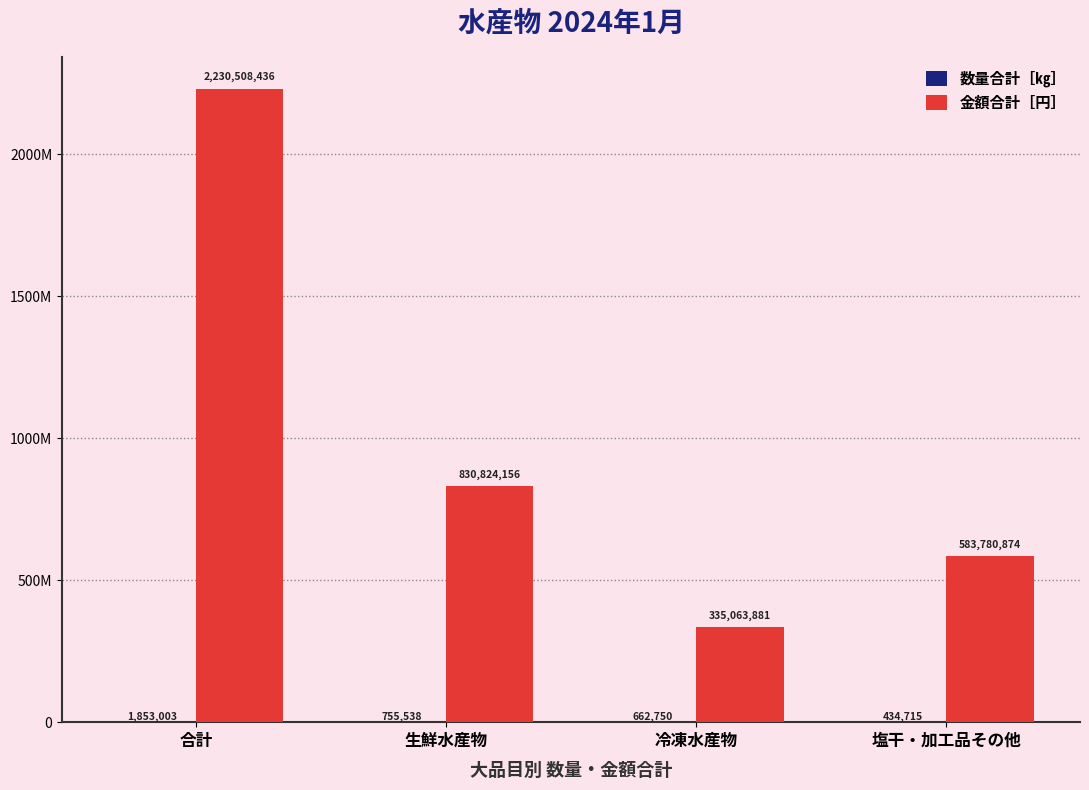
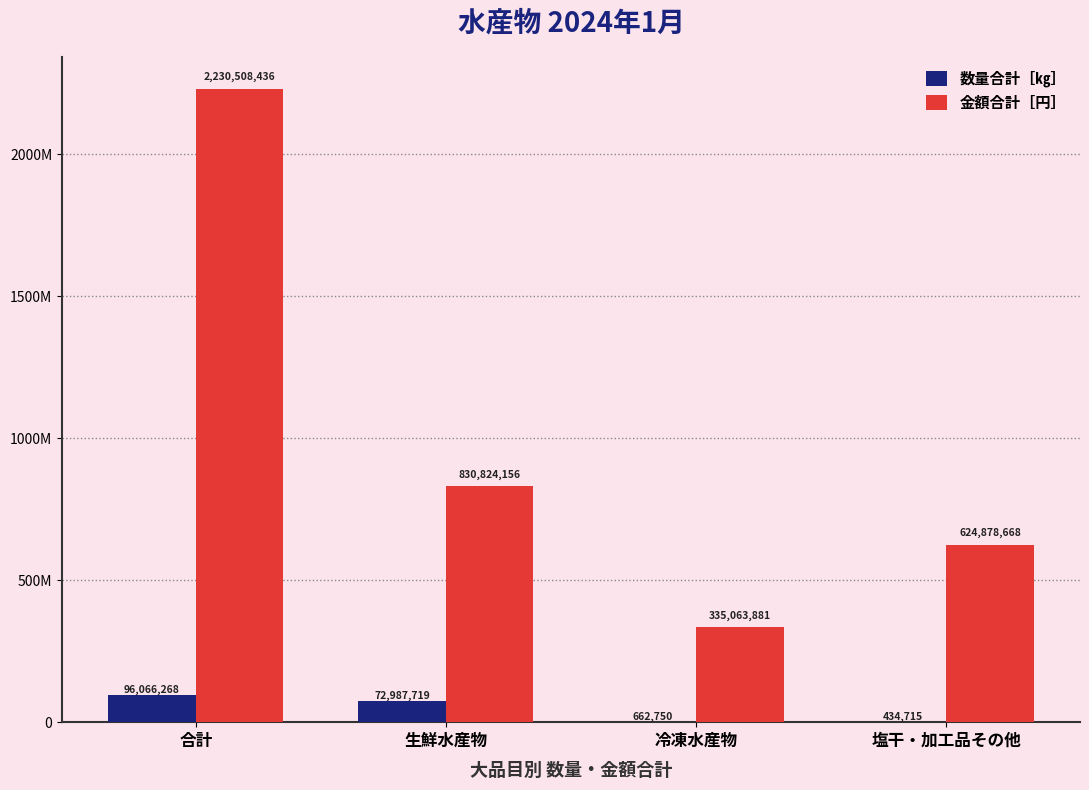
数量合計［㎏］, 合計: 1,853,003 -> 96,066,268
数量合計［㎏］, 生鮮水産物: 755,538 -> 72,987,719
金額合計［円］, 塩干・加工品その他: 583,780,874 -> 624,878,668
